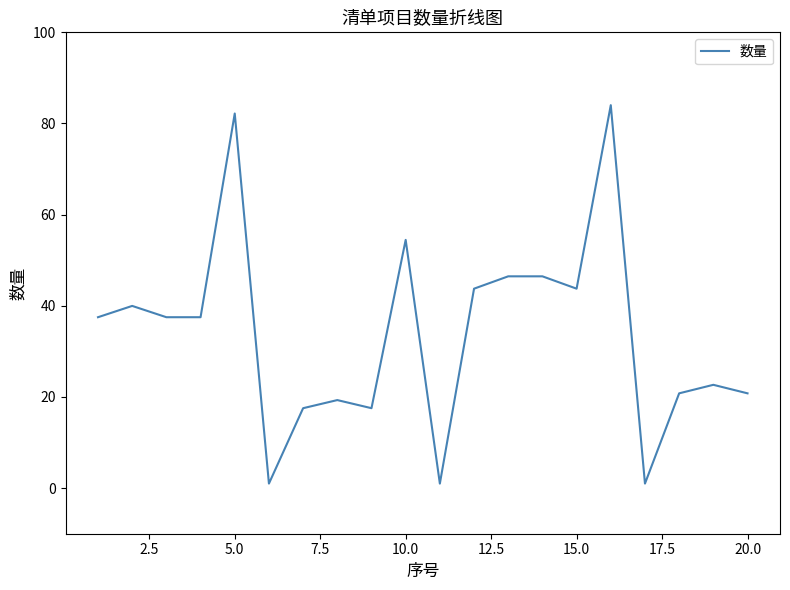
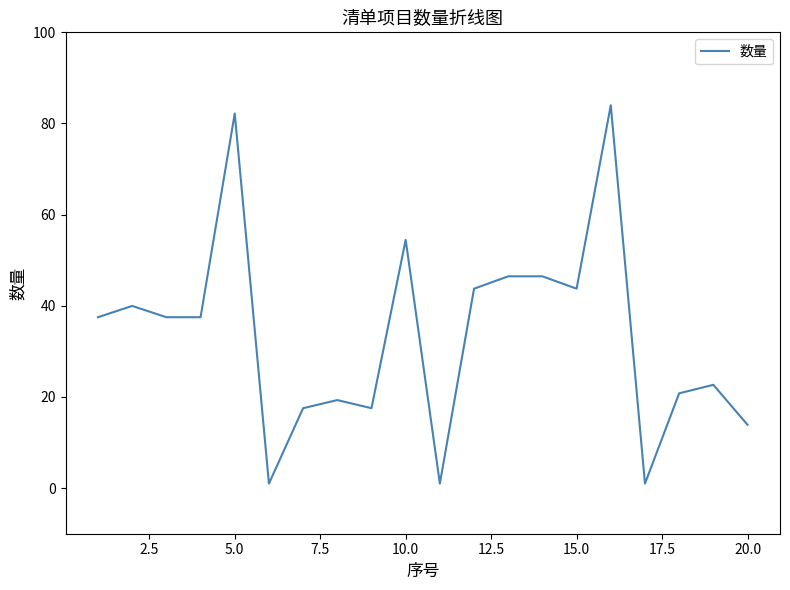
20.0: 21 -> 14
